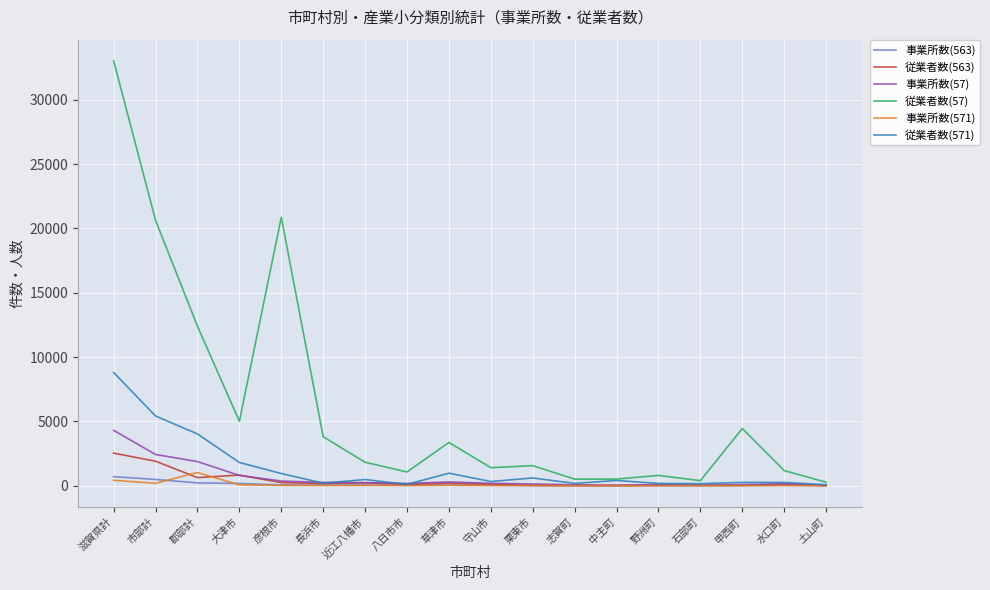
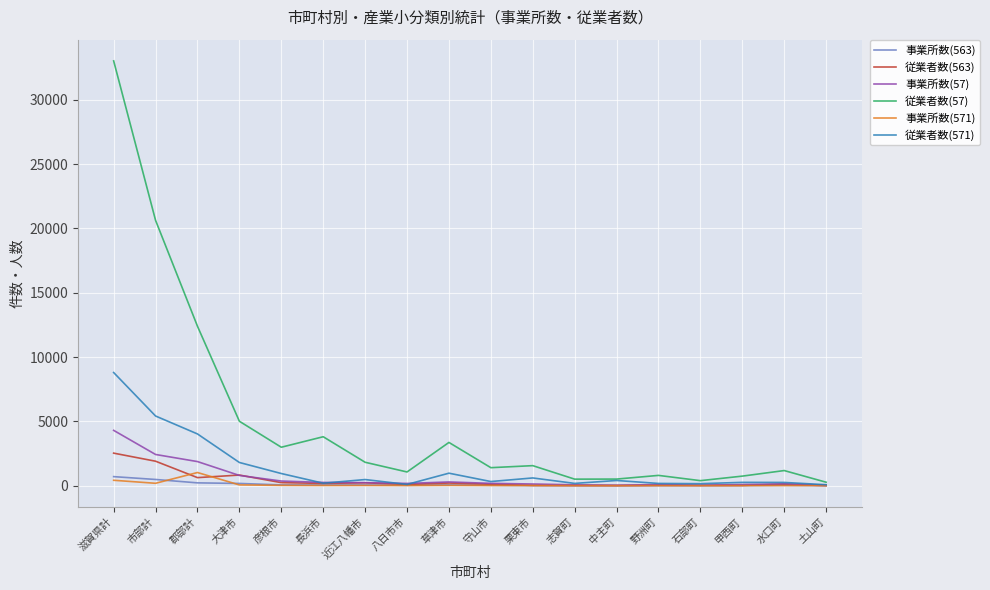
従業者数(57), 彦根市: 20900 -> 3000
従業者数(57), 甲西町: 4400 -> 700
